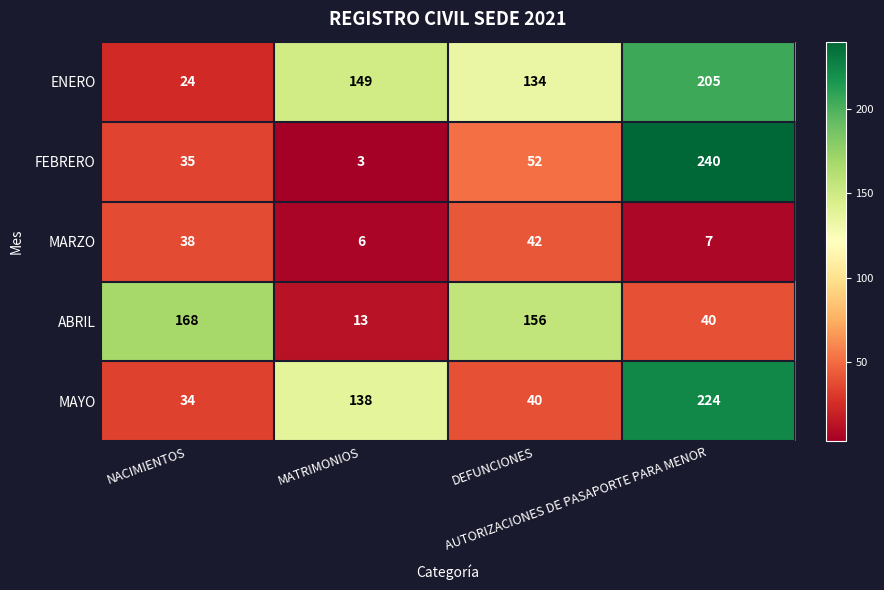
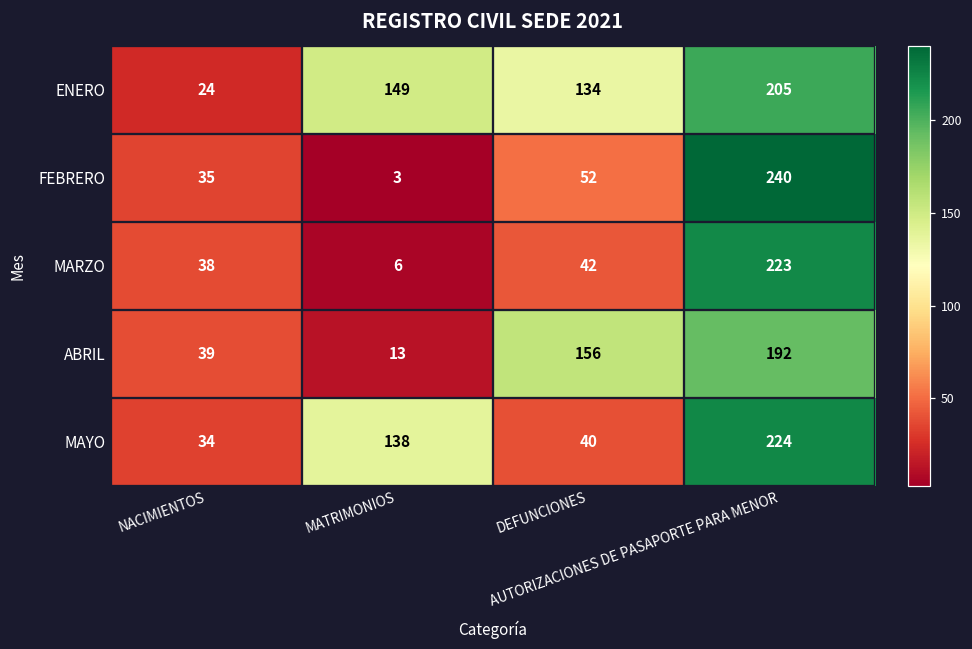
MARZO, AUTORIZACIONES DE PASAPORTE PARA MENOR: 7 -> 223
ABRIL, NACIMIENTOS: 168 -> 39
ABRIL, AUTORIZACIONES DE PASAPORTE PARA MENOR: 40 -> 192
